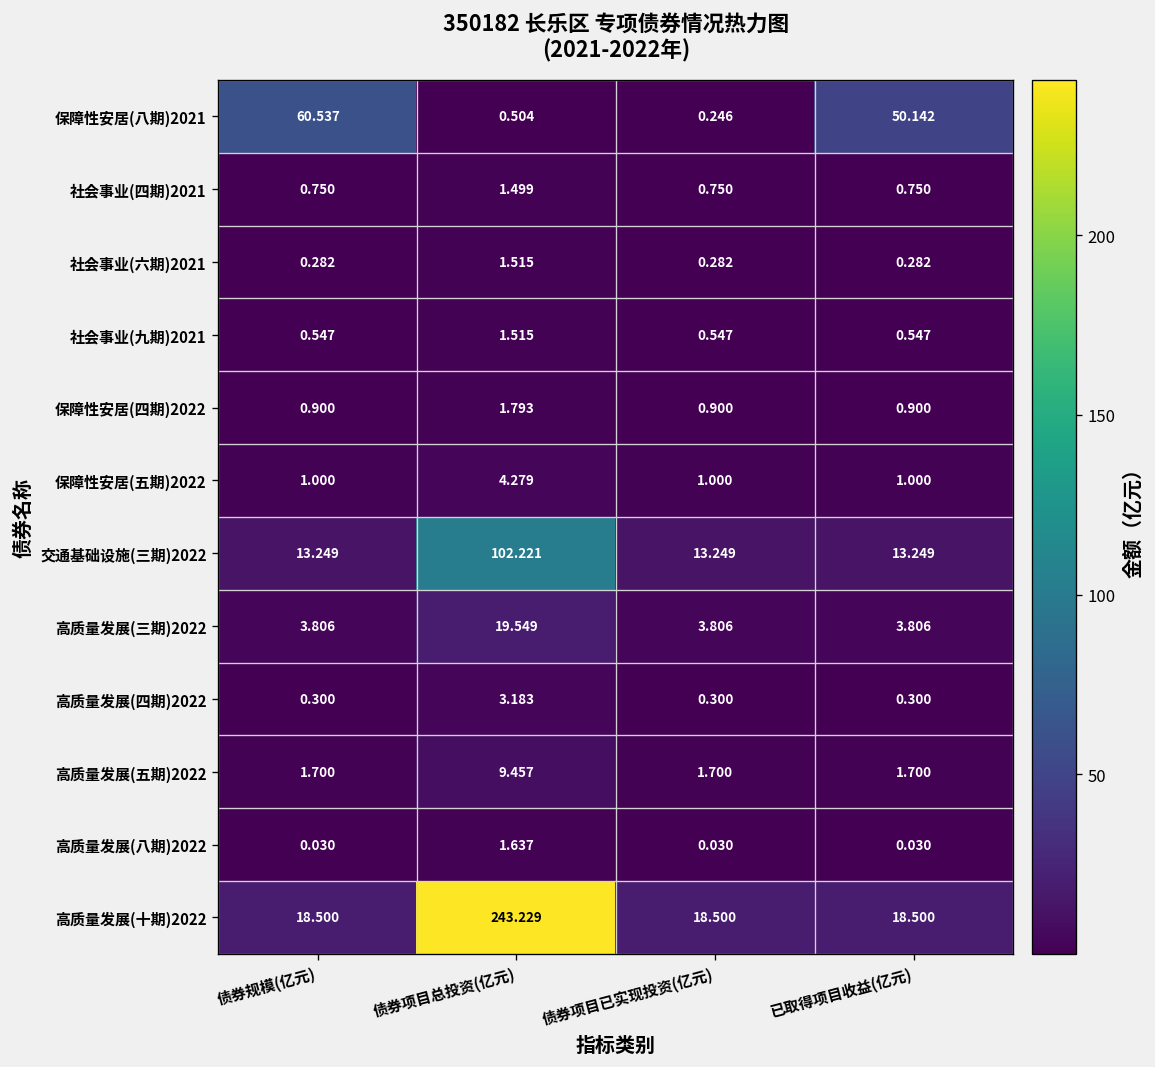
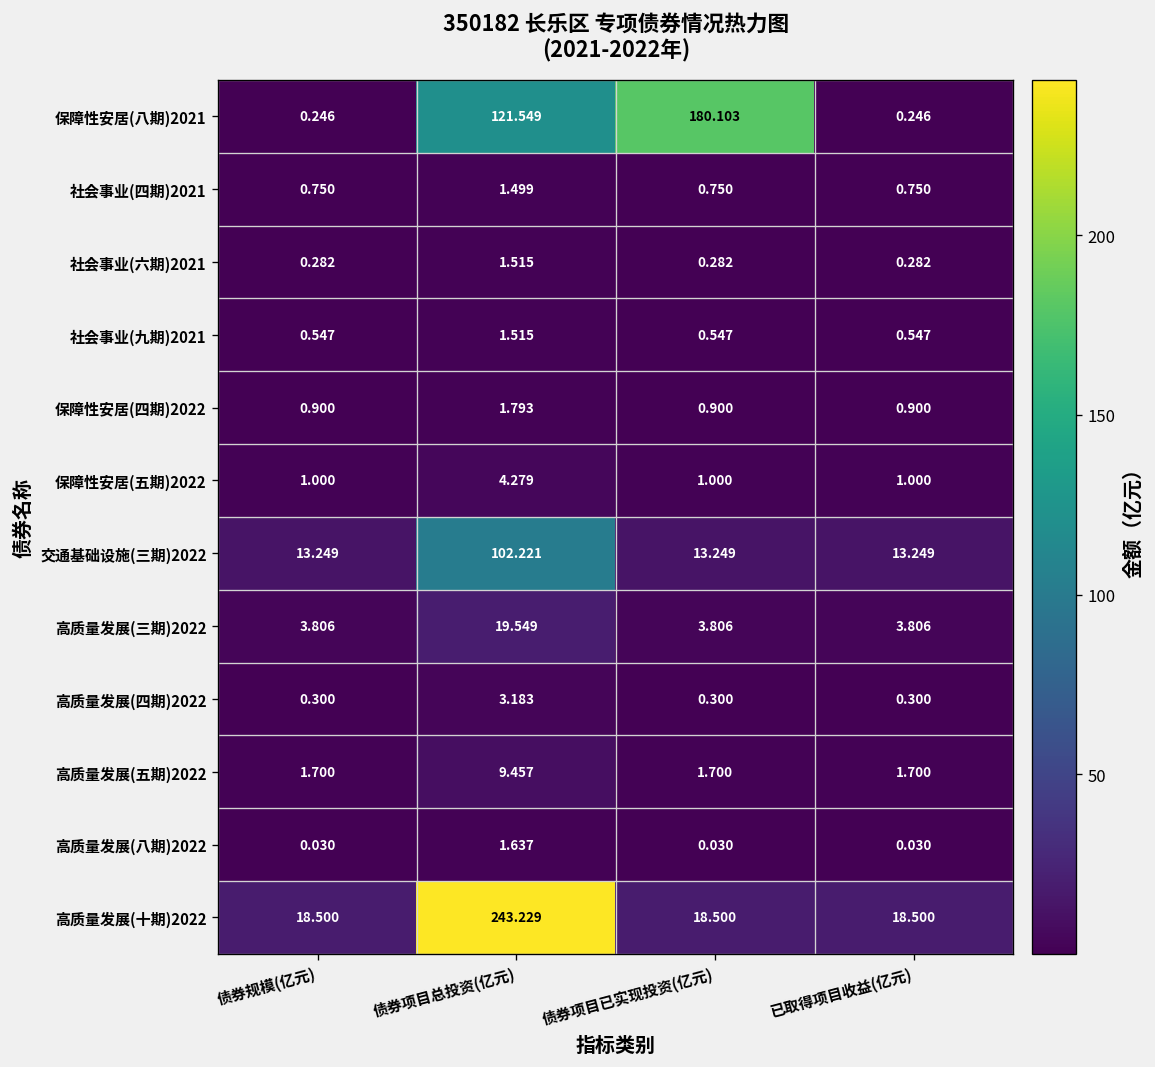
保障性安居(八期)2021, 债券规模(亿元): 60.537 -> 0.246
保障性安居(八期)2021, 债券项目总投资(亿元): 0.504 -> 121.549
保障性安居(八期)2021, 债券项目已实现投资(亿元): 0.246 -> 180.103
保障性安居(八期)2021, 已取得项目收益(亿元): 50.142 -> 0.246
